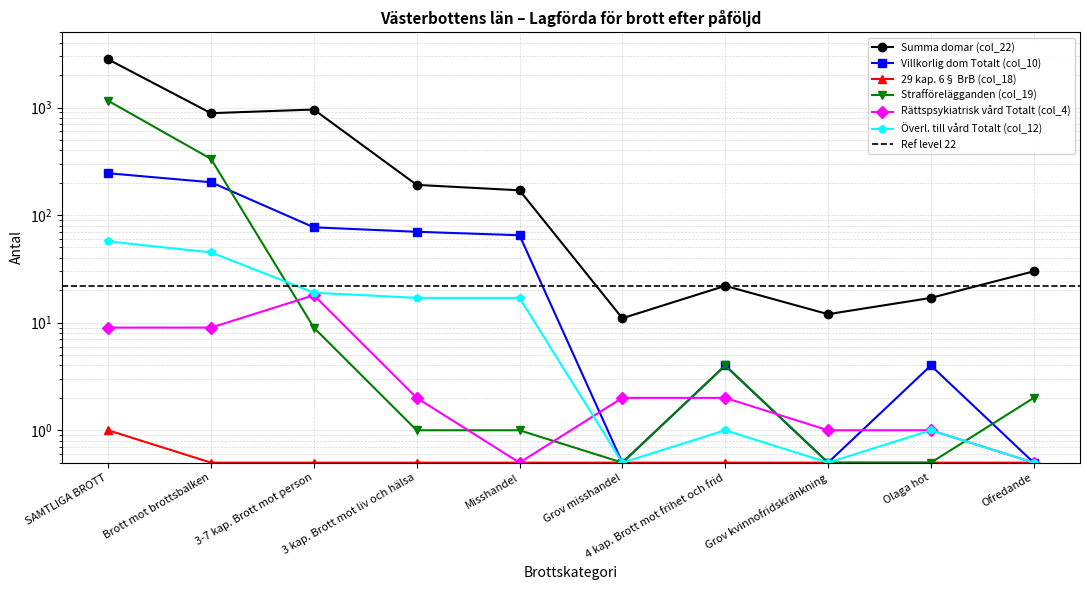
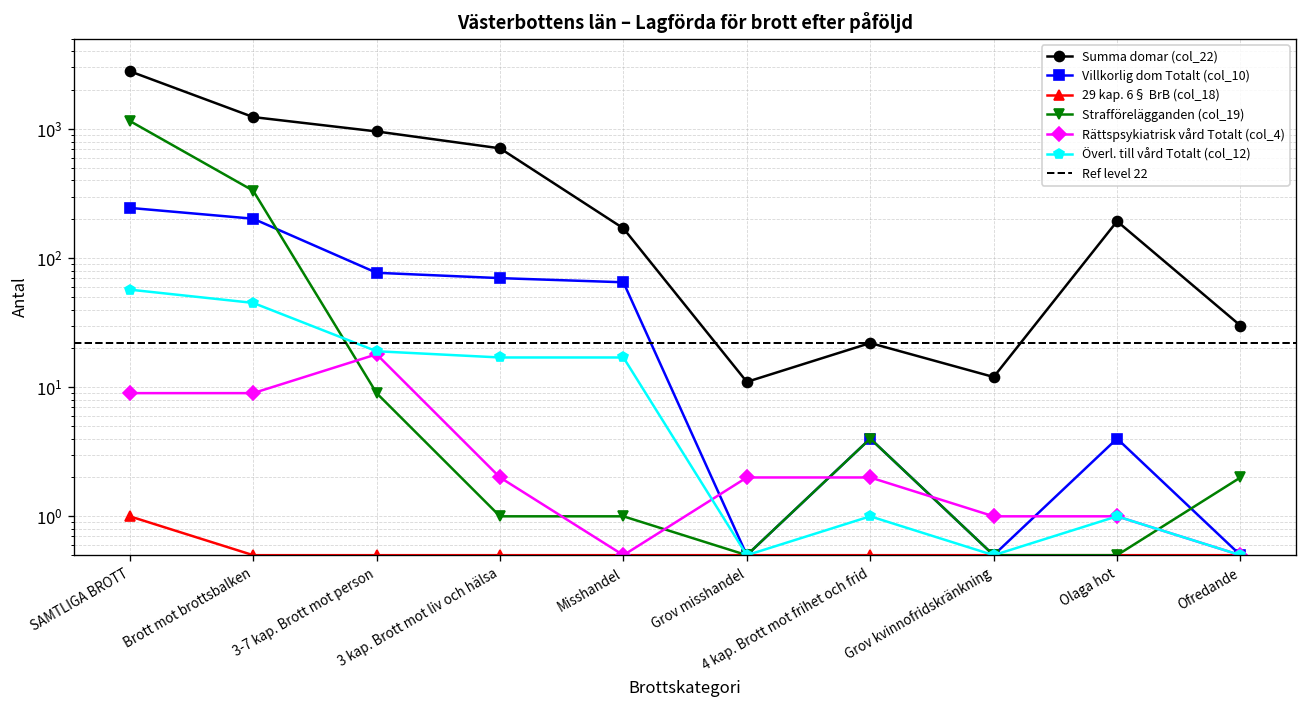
Summa domar (col_22), Brott mot brottsbalken: 900 -> 1200
Summa domar (col_22), 3 kap. Brott mot liv och hälsa: 190 -> 700
Summa domar (col_22), Olaga hot: 17 -> 190
